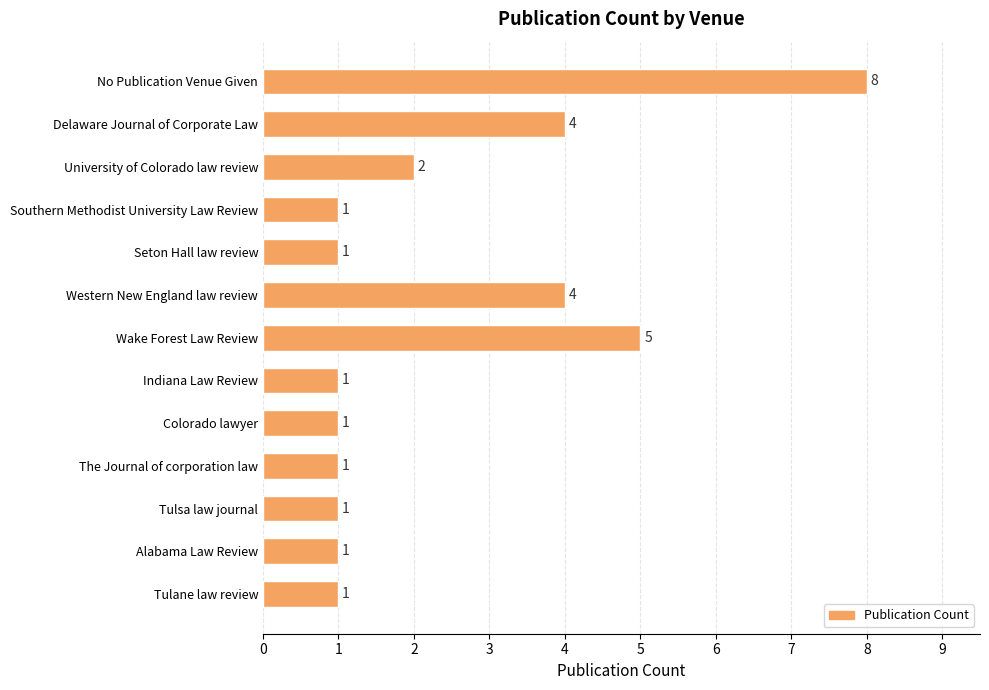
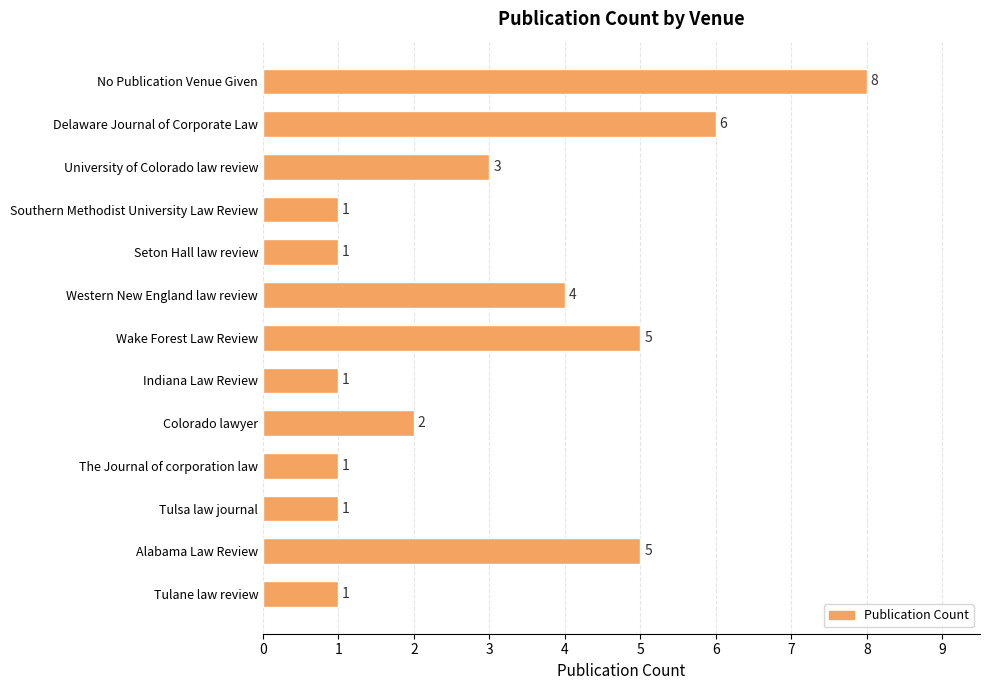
Delaware Journal of Corporate Law: 4 -> 6
University of Colorado law review: 2 -> 3
Colorado lawyer: 1 -> 2
Alabama Law Review: 1 -> 5
